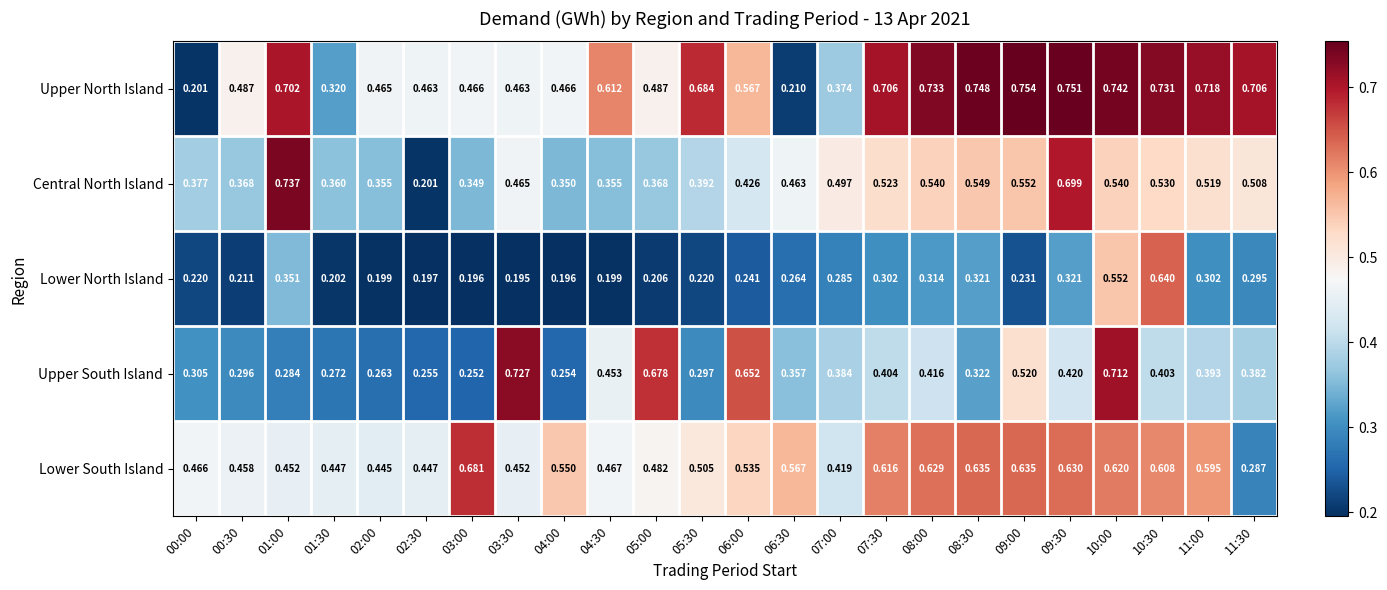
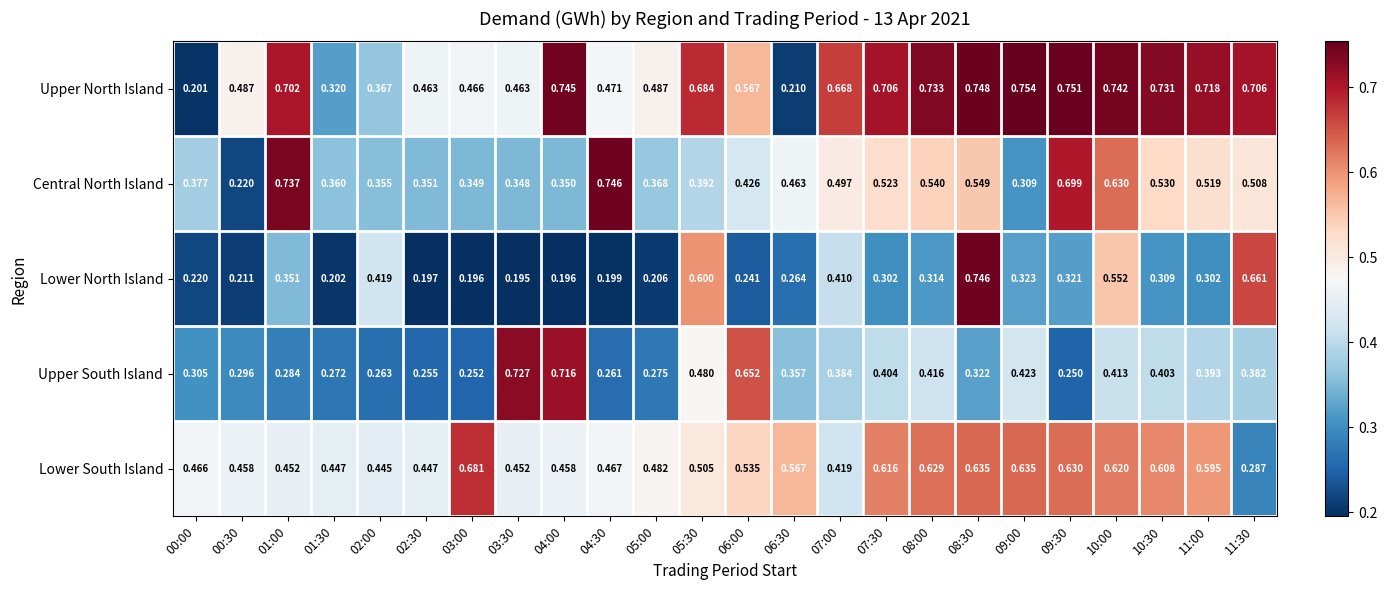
Upper North Island, 02:00: 0.465 -> 0.367
Upper North Island, 04:00: 0.466 -> 0.745
Upper North Island, 04:30: 0.612 -> 0.471
Upper North Island, 07:00: 0.374 -> 0.668
Central North Island, 00:30: 0.368 -> 0.220
Central North Island, 02:30: 0.201 -> 0.351
Central North Island, 03:30: 0.465 -> 0.348
Central North Island, 04:30: 0.355 -> 0.746
Central North Island, 09:00: 0.552 -> 0.309
Central North Island, 10:00: 0.540 -> 0.630
Lower North Island, 02:00: 0.199 -> 0.419
Lower North Island, 05:30: 0.220 -> 0.600
Lower North Island, 07:00: 0.285 -> 0.410
Lower North Island, 08:30: 0.321 -> 0.746
Lower North Island, 09:00: 0.231 -> 0.323
Lower North Island, 10:30: 0.640 -> 0.309
Lower North Island, 11:30: 0.295 -> 0.661
Upper South Island, 04:00: 0.254 -> 0.716
Upper South Island, 04:30: 0.453 -> 0.261
Upper South Island, 05:00: 0.678 -> 0.275
Upper South Island, 05:30: 0.297 -> 0.480
Upper South Island, 09:00: 0.520 -> 0.423
Upper South Island, 09:30: 0.420 -> 0.250
Upper South Island, 10:00: 0.712 -> 0.413
Lower South Island, 04:00: 0.550 -> 0.458
